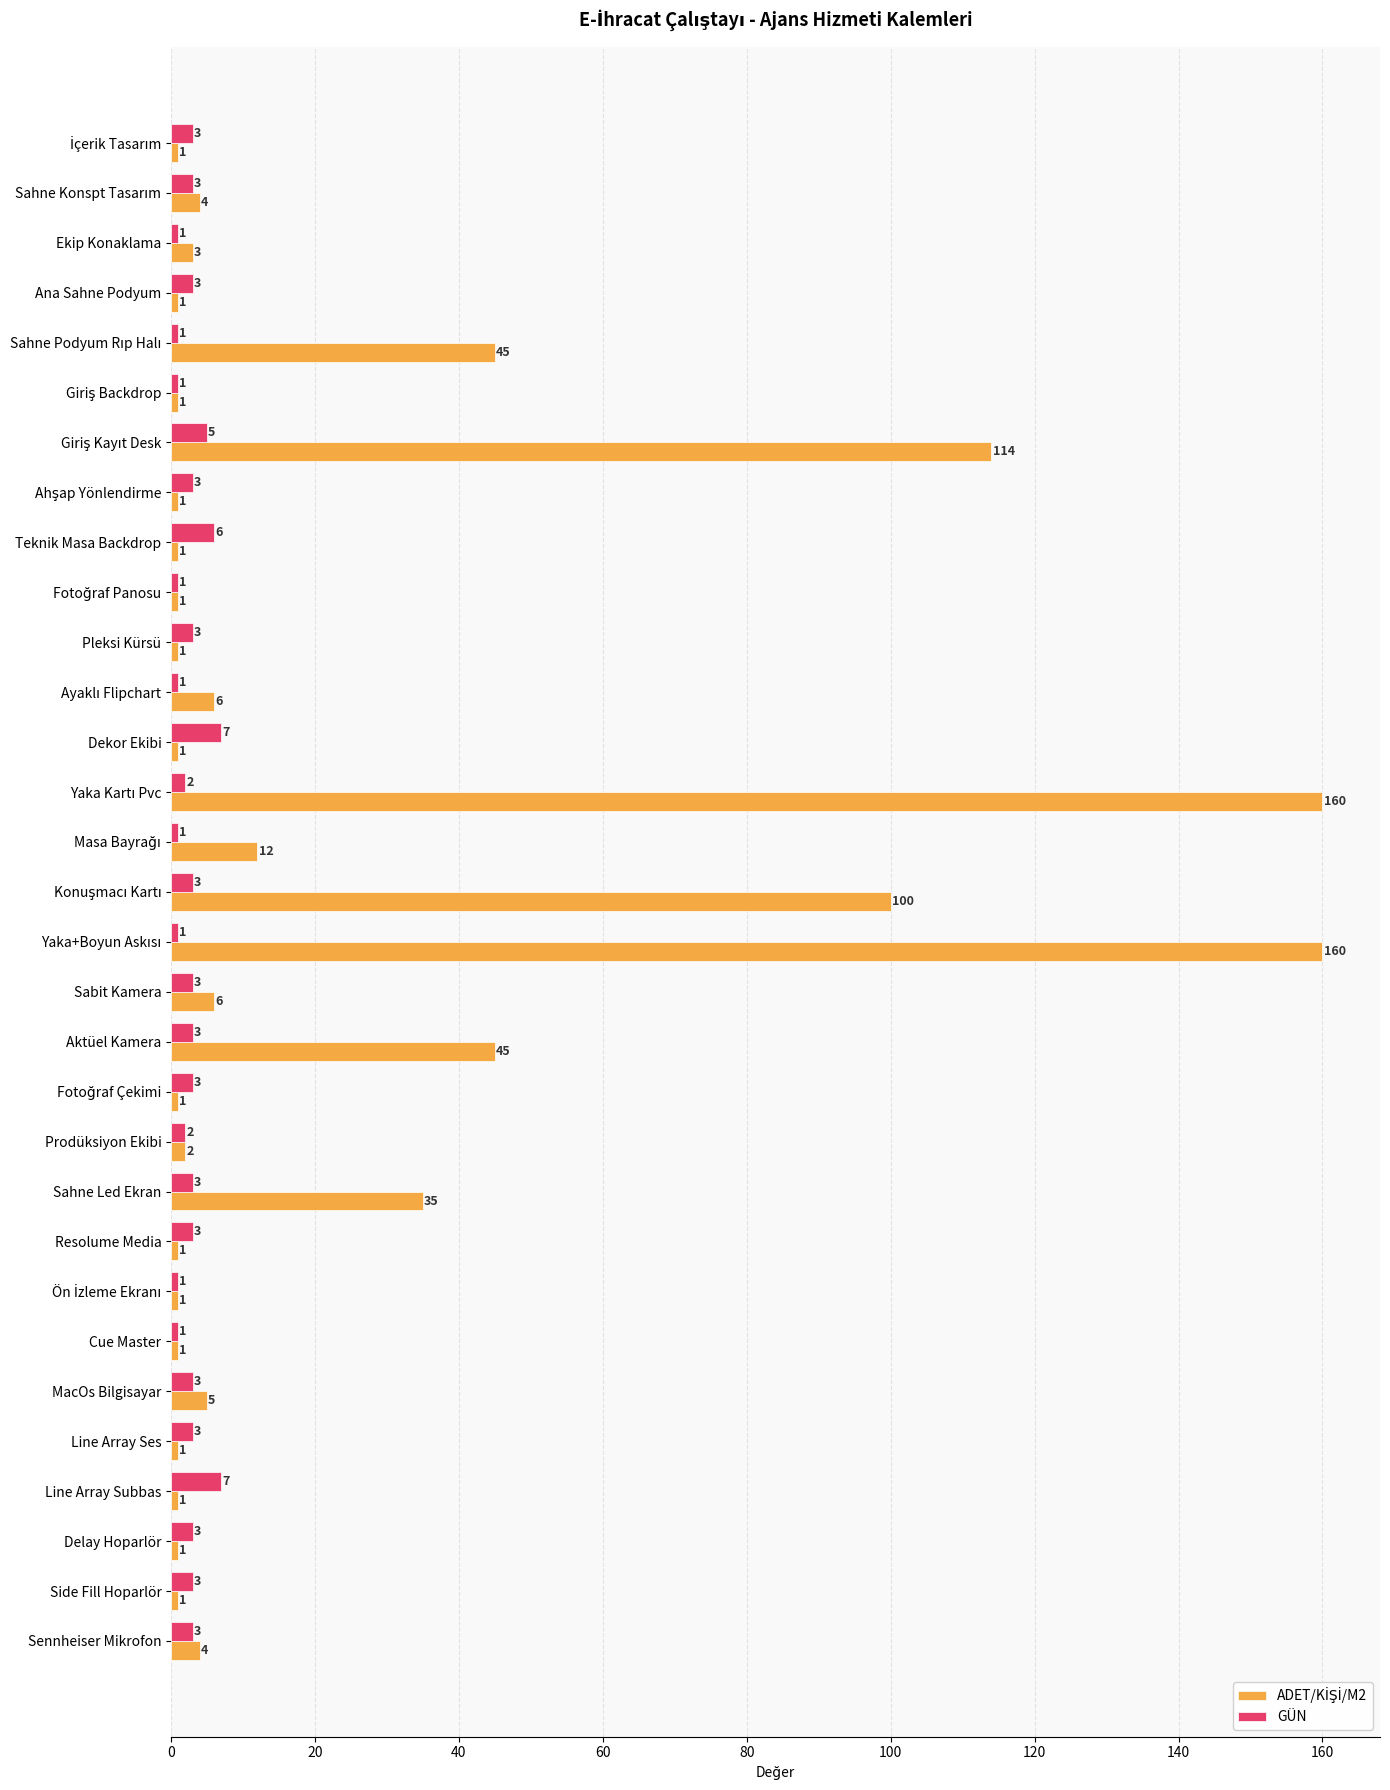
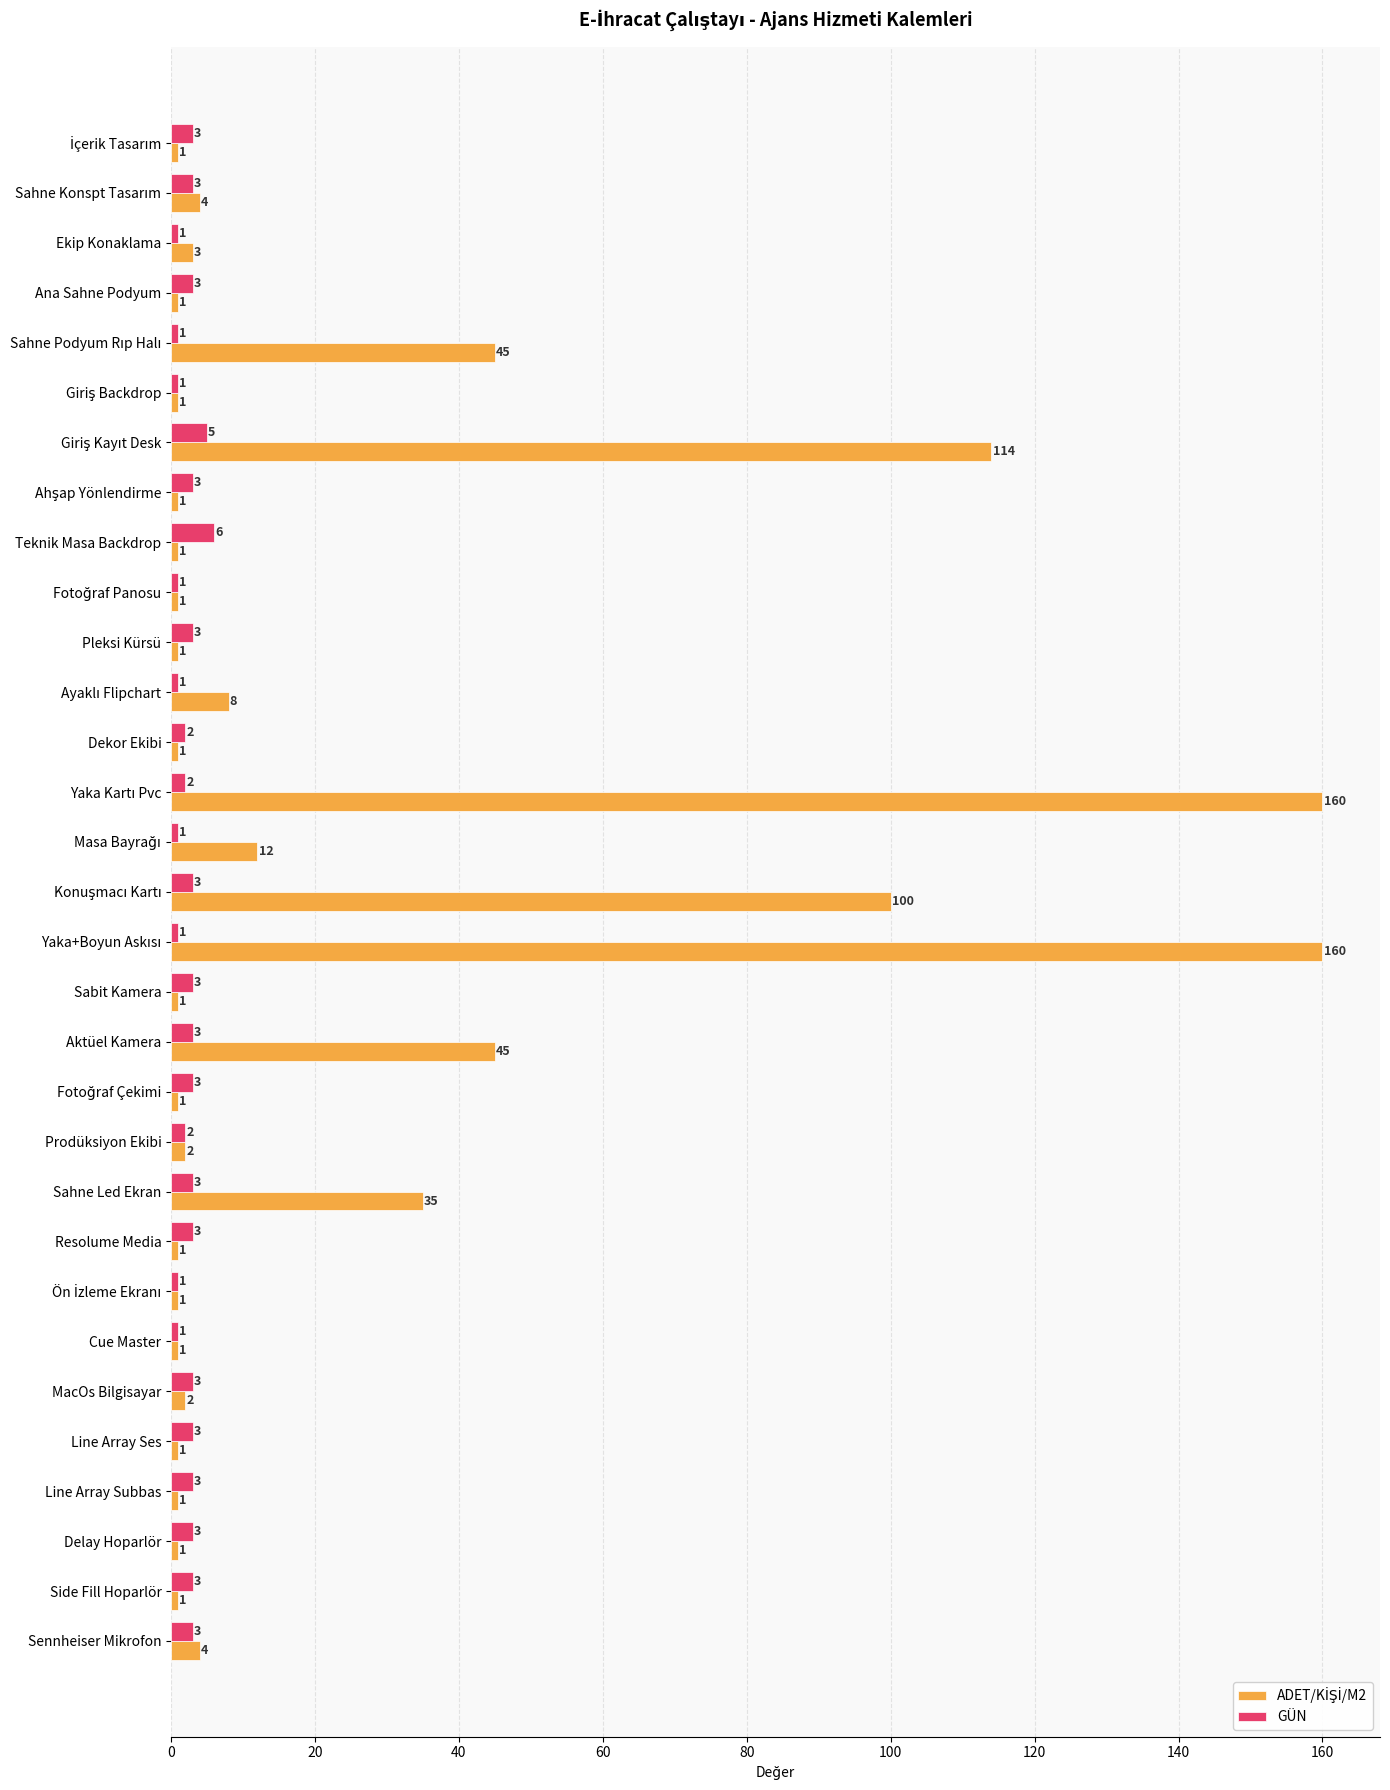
ADET/KİŞİ/M2, Ayaklı Flipchart: 6 -> 8
GÜN, Dekor Ekibi: 7 -> 2
ADET/KİŞİ/M2, Sabit Kamera: 6 -> 1
ADET/KİŞİ/M2, MacOs Bilgisayar: 5 -> 2
GÜN, Line Array Subbas: 7 -> 3
